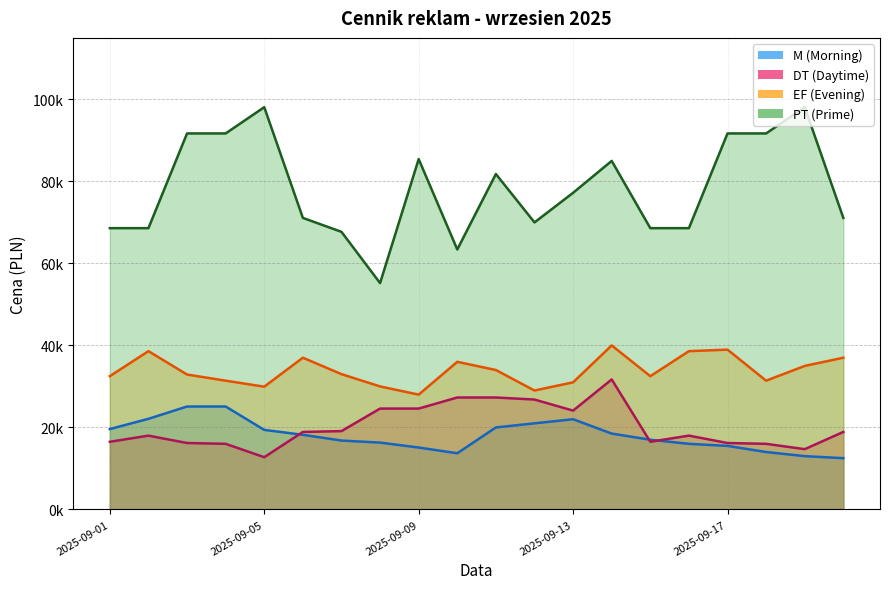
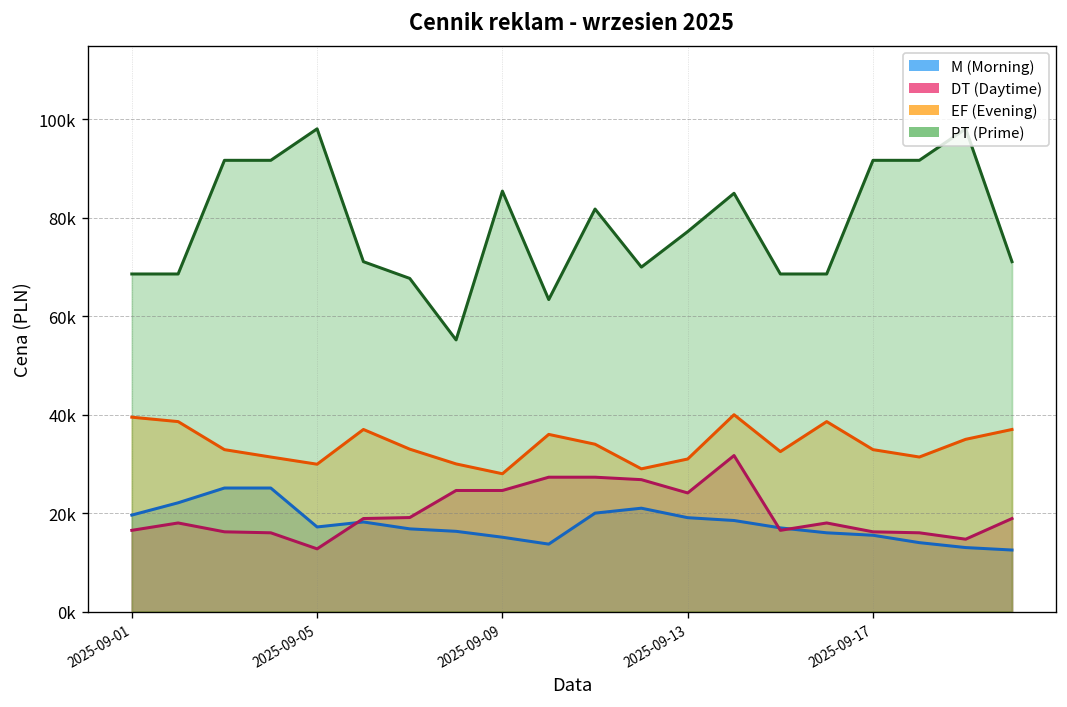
EF (Evening), 2025-09-01: 33000 -> 39000
M (Morning), 2025-09-05: 19000 -> 17000
M (Morning), 2025-09-13: 22000 -> 19000
EF (Evening), 2025-09-17: 39000 -> 33000
